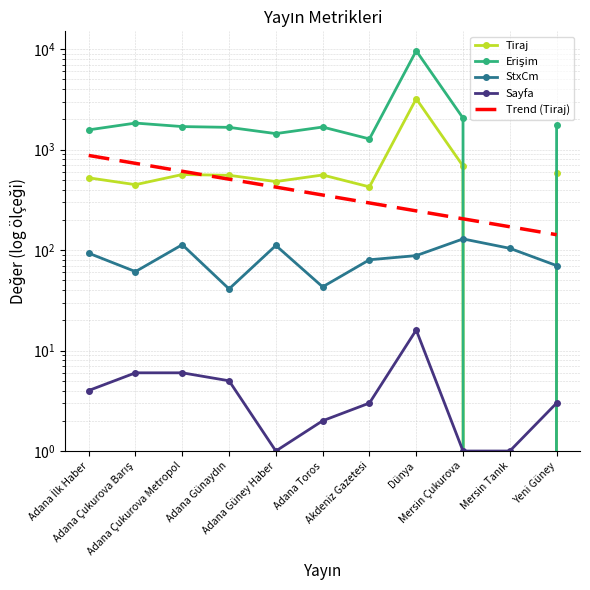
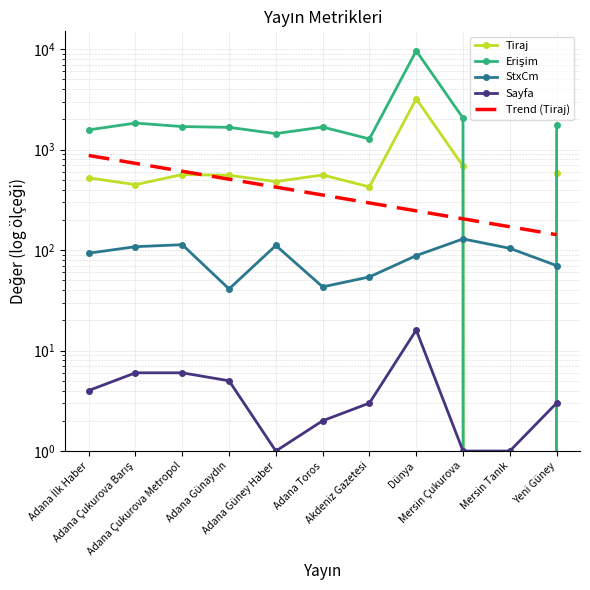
StxCm, Adana Çukurova Barış: 60 -> 110
StxCm, Akdeniz Gazetesi: 80 -> 50
